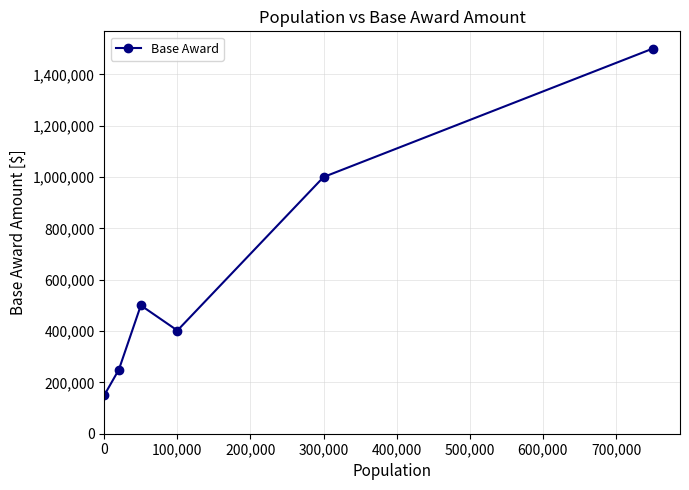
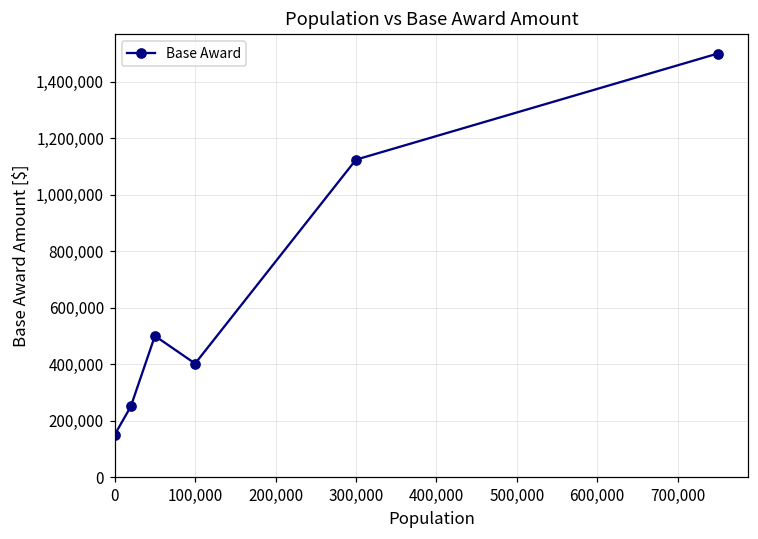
300,000: 1,000,000 -> 1,120,000
